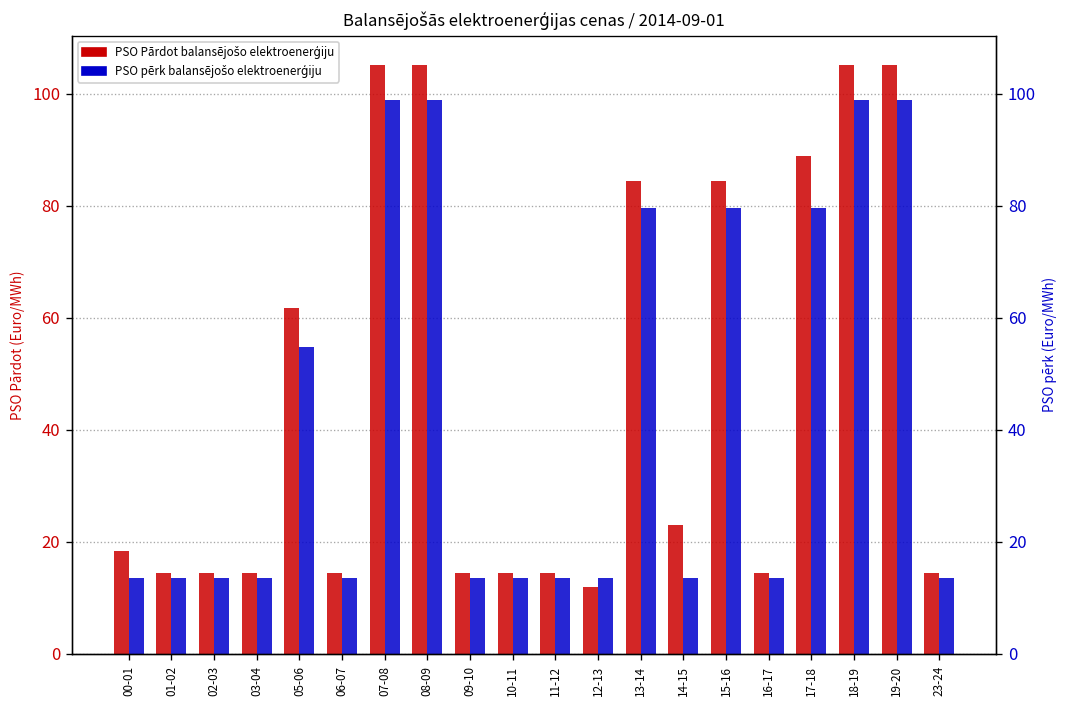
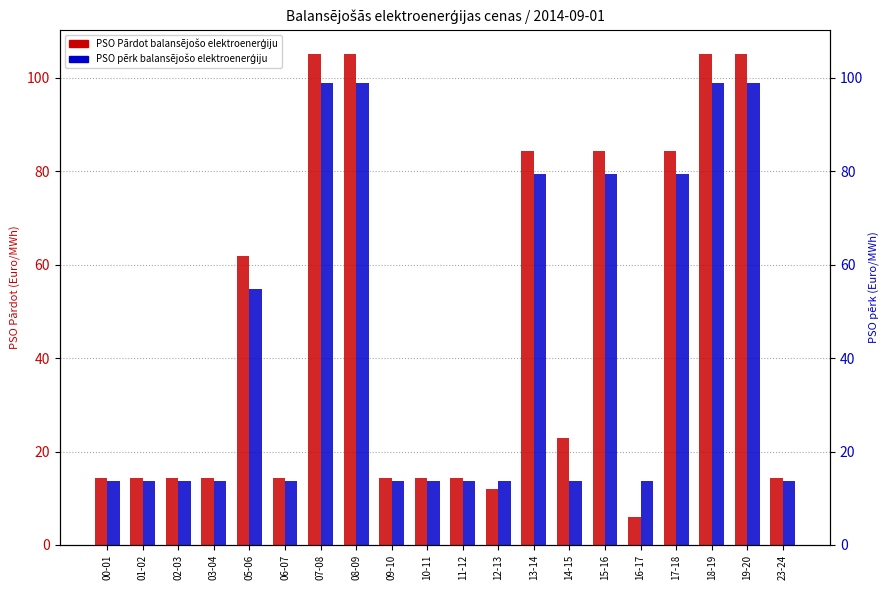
PSO Pārdot balansējošo elektroenerģiju, 00-01: 18 -> 14
PSO Pārdot balansējošo elektroenerģiju, 16-17: 14 -> 6
PSO Pārdot balansējošo elektroenerģiju, 17-18: 89 -> 84
